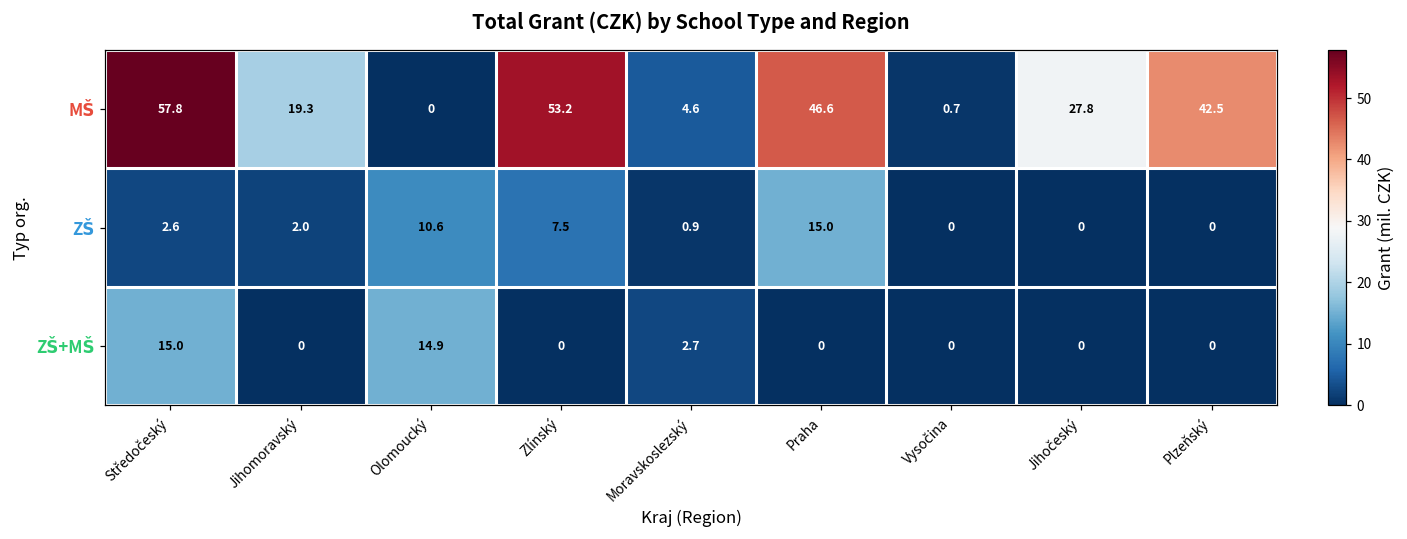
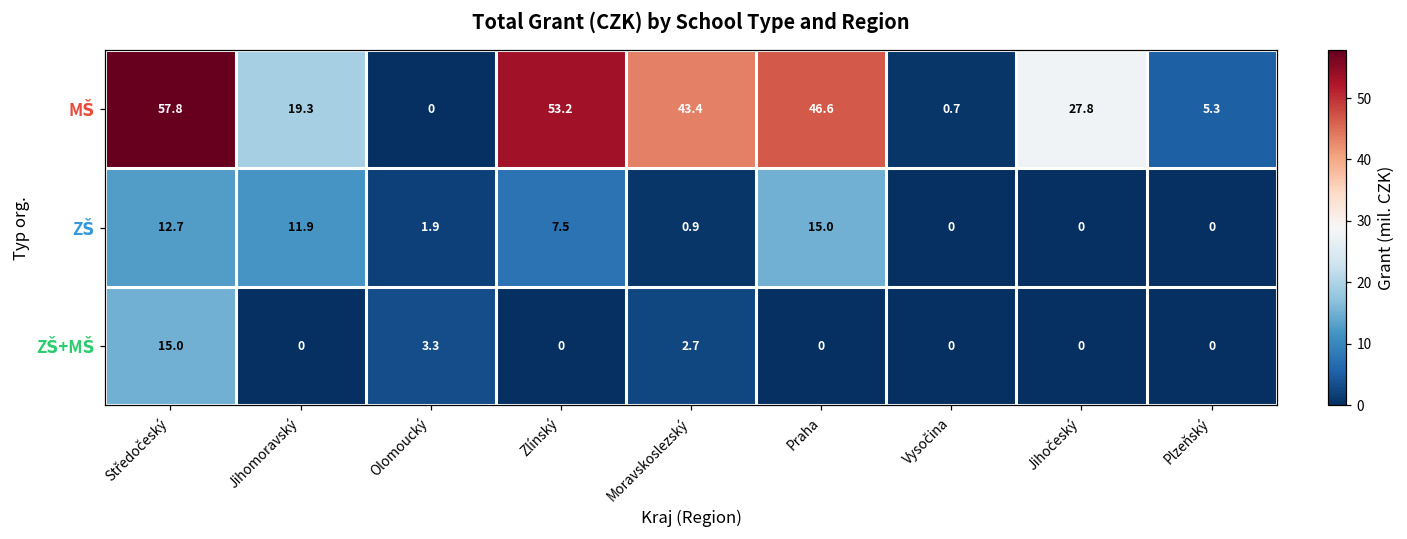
MŠ, Moravskoslezský: 4.6 -> 43.4
MŠ, Plzeňský: 42.5 -> 5.3
ZŠ, Středočeský: 2.6 -> 12.7
ZŠ, Jihomoravský: 2.0 -> 11.9
ZŠ, Olomoucký: 10.6 -> 1.9
ZŠ+MŠ, Olomoucký: 14.9 -> 3.3
